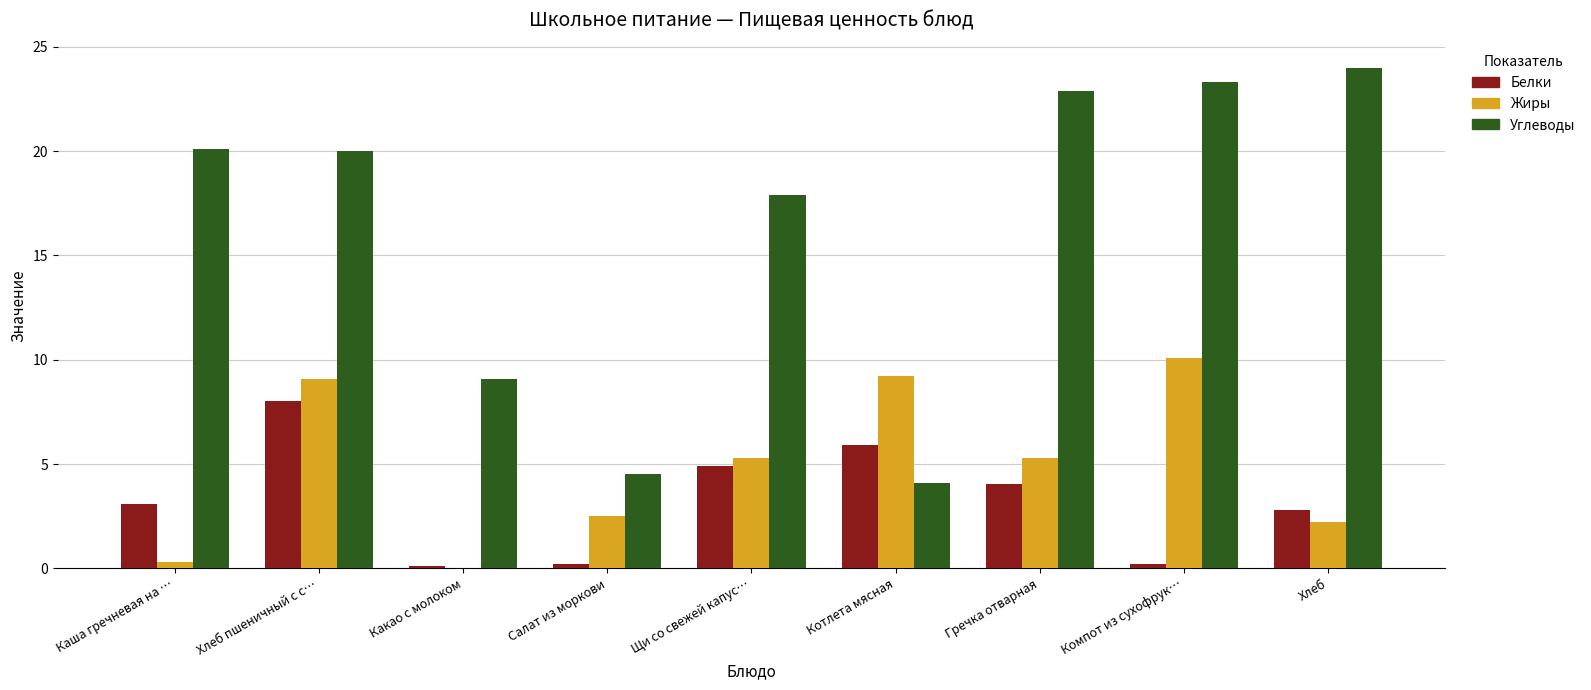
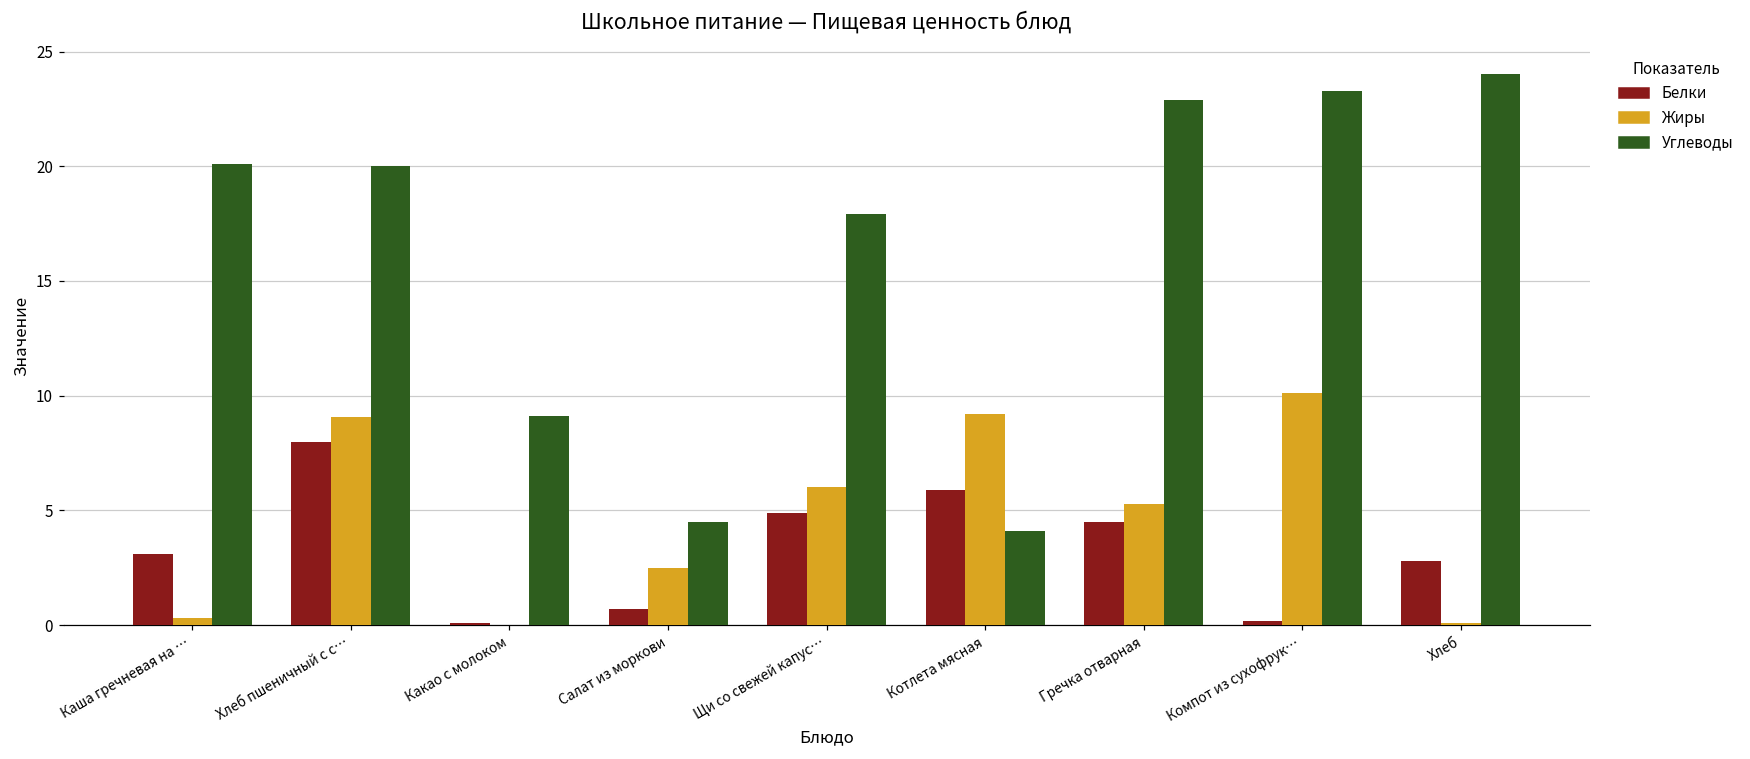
Белки, Салат из моркови: 0.2 -> 0.7
Жиры, Щи со свежей капус…: 5.3 -> 6.0
Белки, Гречка отварная: 4.1 -> 4.5
Жиры, Хлеб: 2.2 -> 0.1
